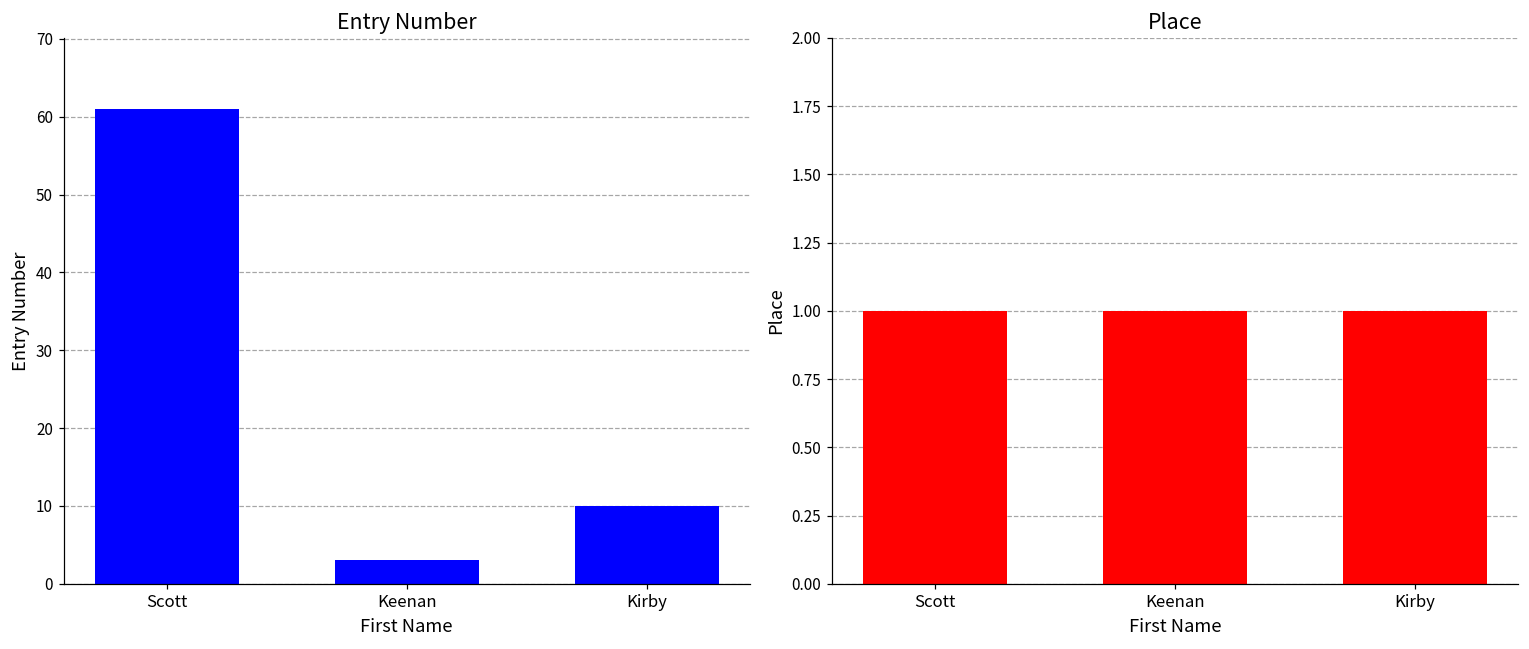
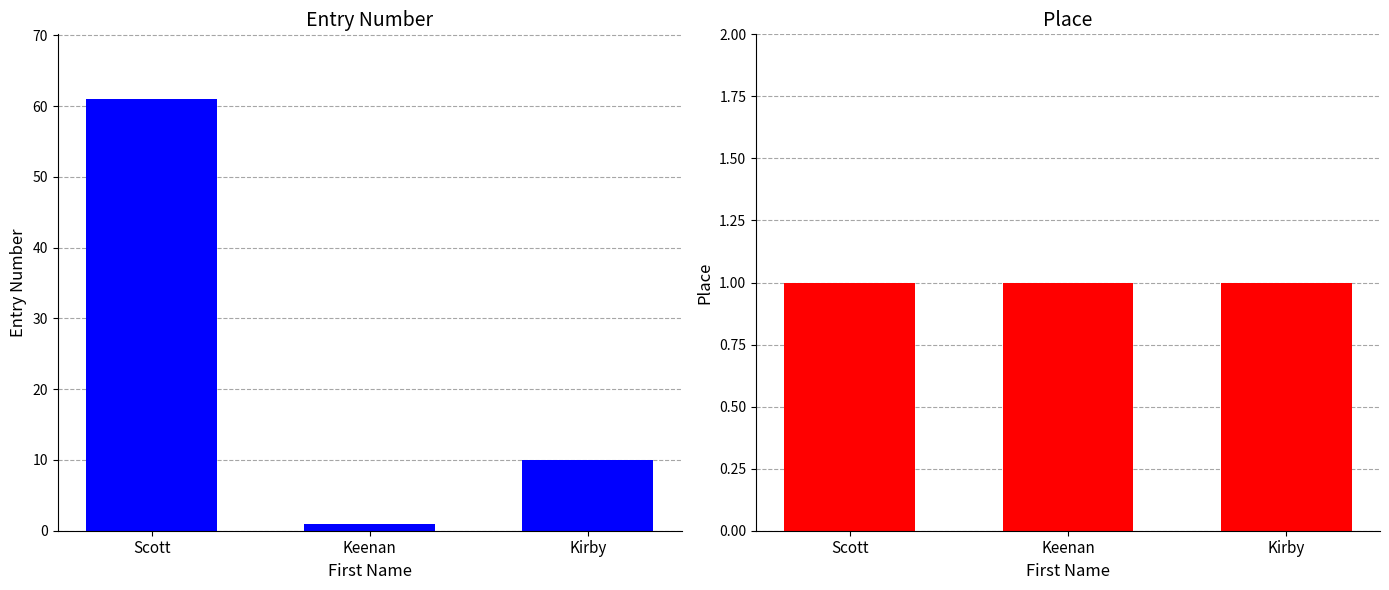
Entry Number, Keenan: 3 -> 1
